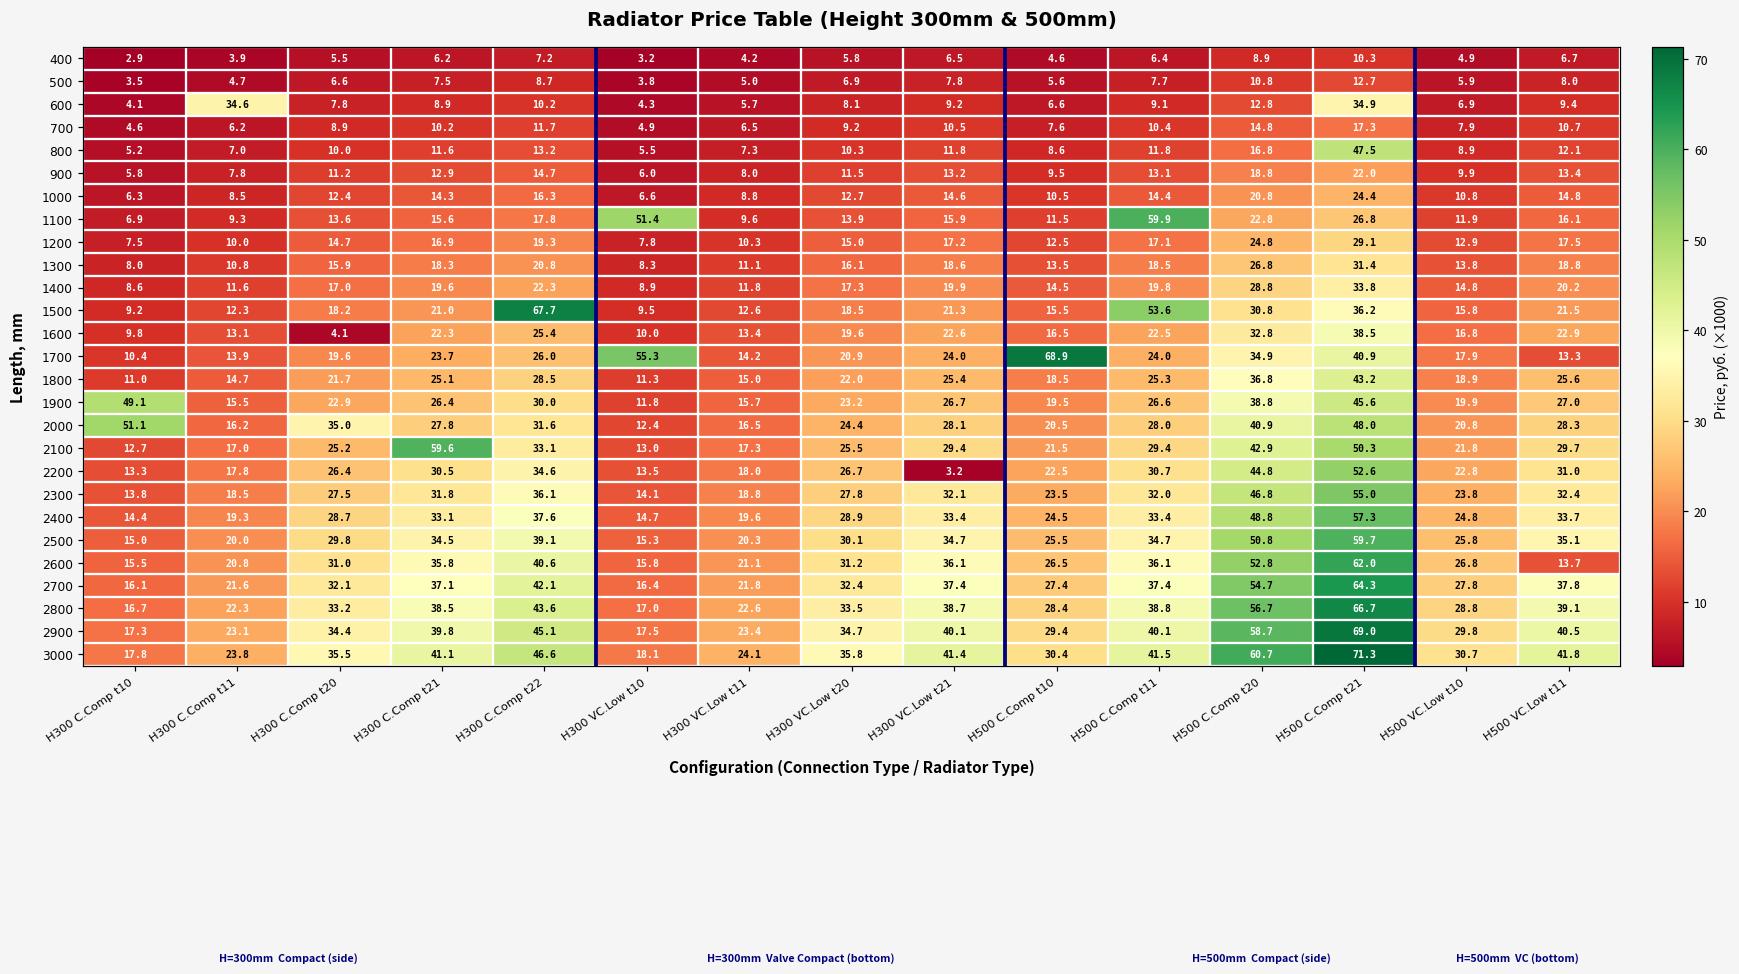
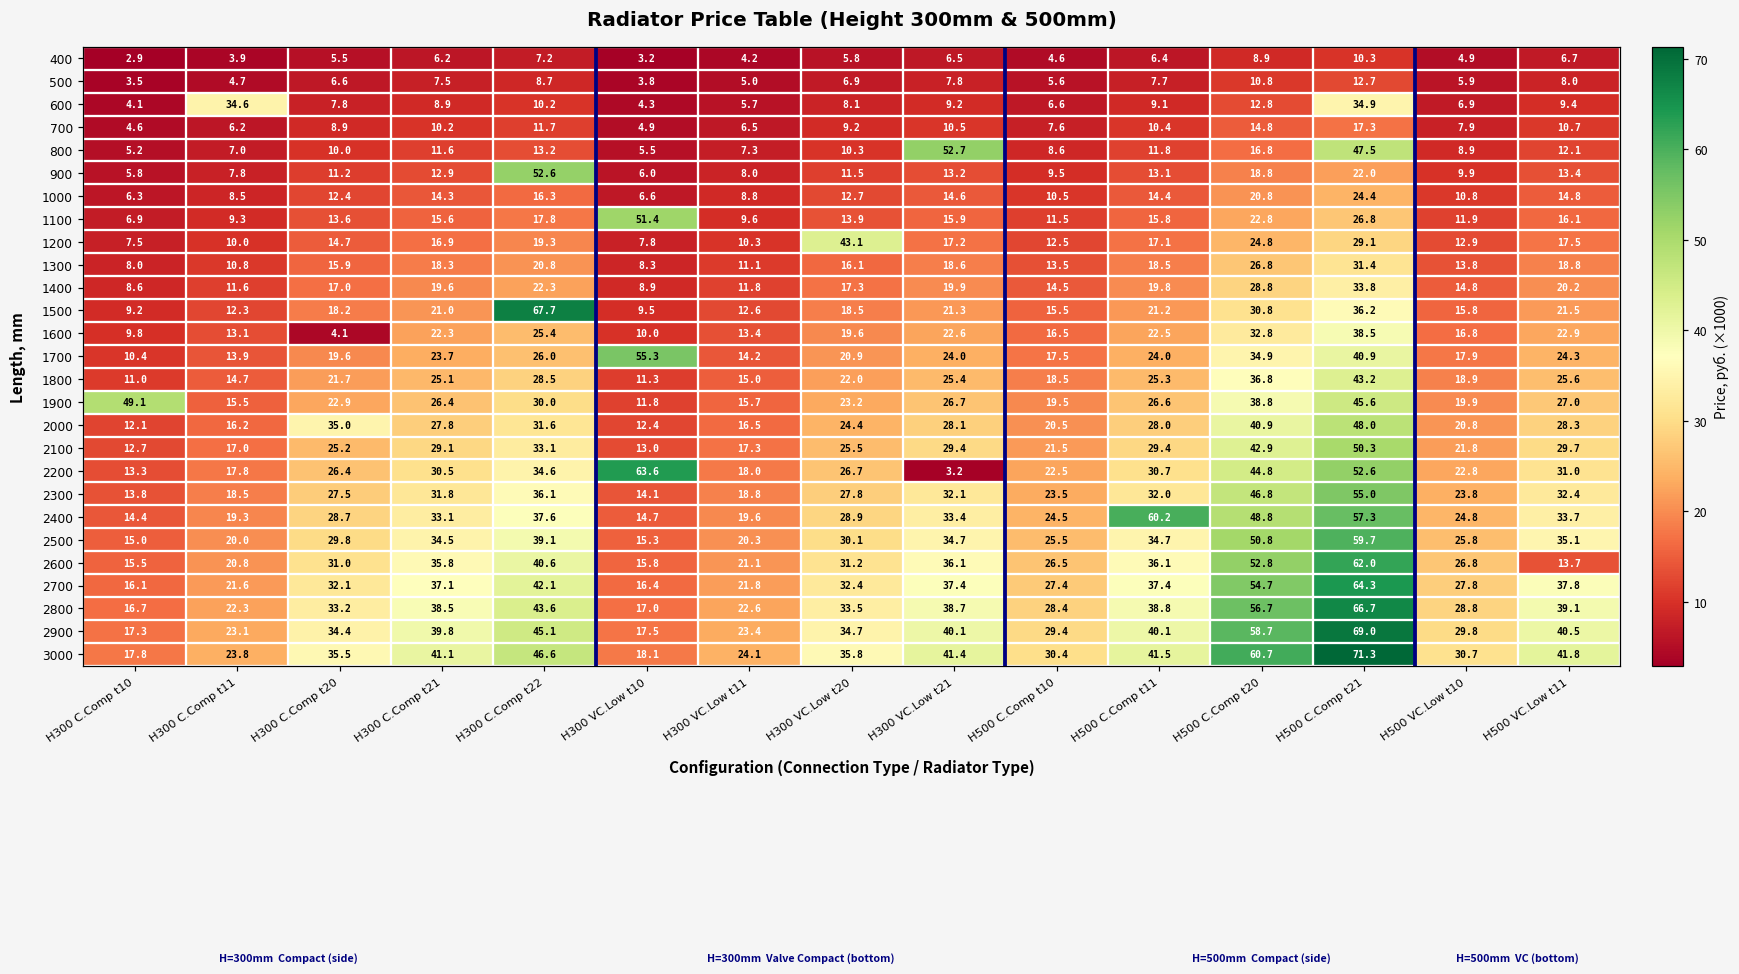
800, H300 VC.Low t21: 11.8 -> 52.7
900, H300 C.Comp t22: 14.7 -> 52.6
1100, H500 C.Comp t11: 59.9 -> 15.8
1200, H300 VC.Low t20: 15.0 -> 43.1
1500, H500 C.Comp t11: 53.6 -> 21.2
1700, H500 C.Comp t10: 68.9 -> 17.5
1700, H500 VC.Low t11: 13.3 -> 24.3
2000, H300 C.Comp t10: 51.1 -> 12.1
2100, H300 C.Comp t21: 59.6 -> 29.1
2200, H300 VC.Low t10: 13.5 -> 63.6
2400, H500 C.Comp t11: 33.4 -> 60.2
